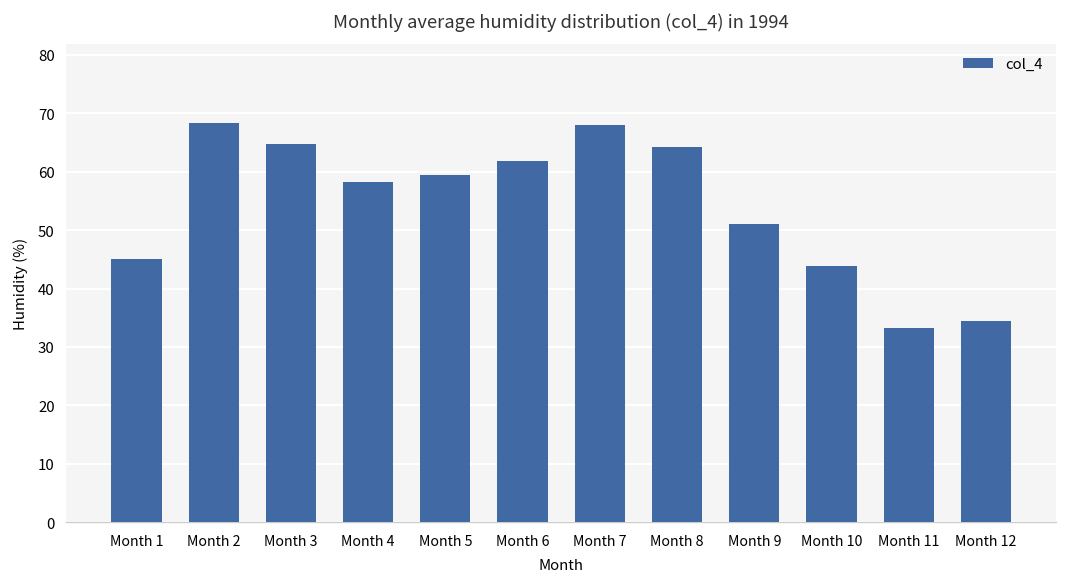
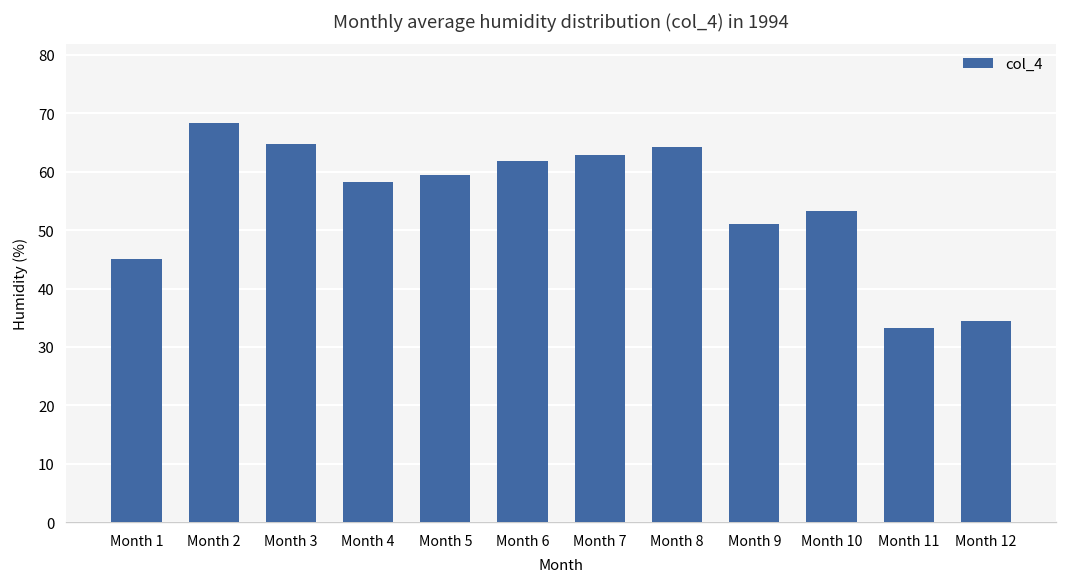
Month 7: 68 -> 63
Month 10: 44 -> 53
